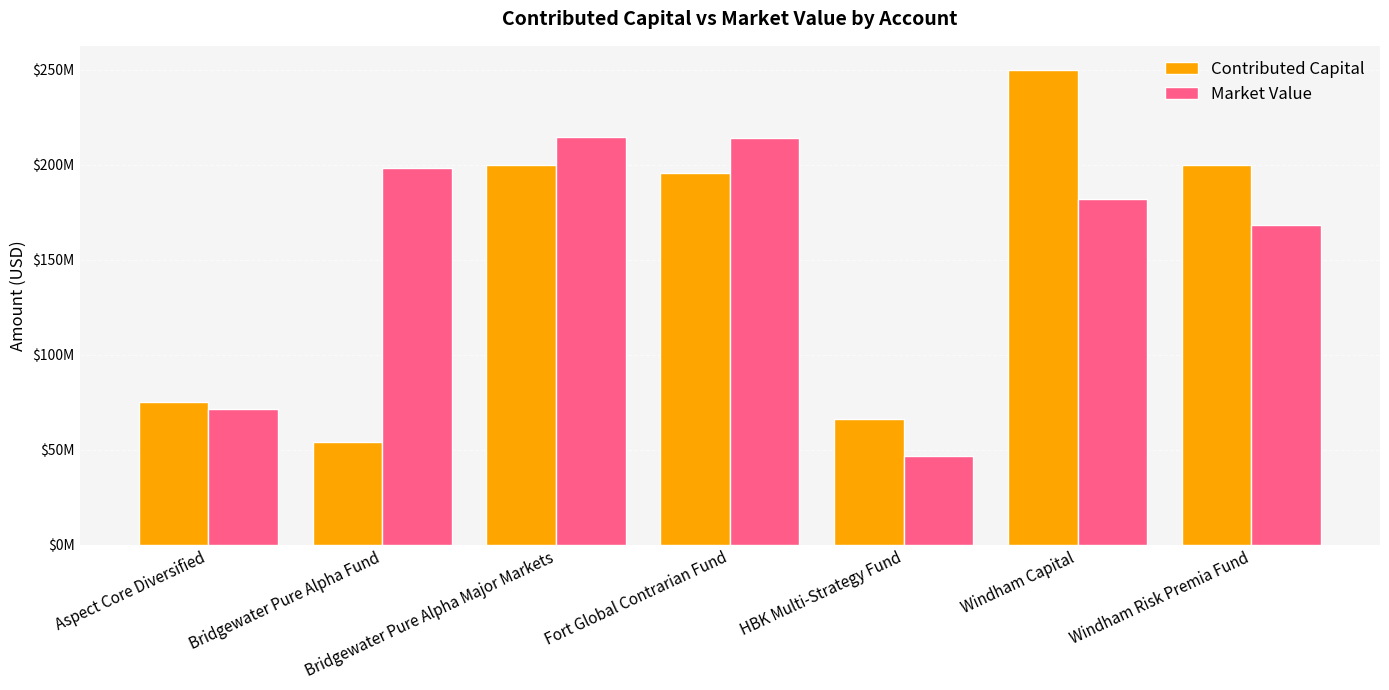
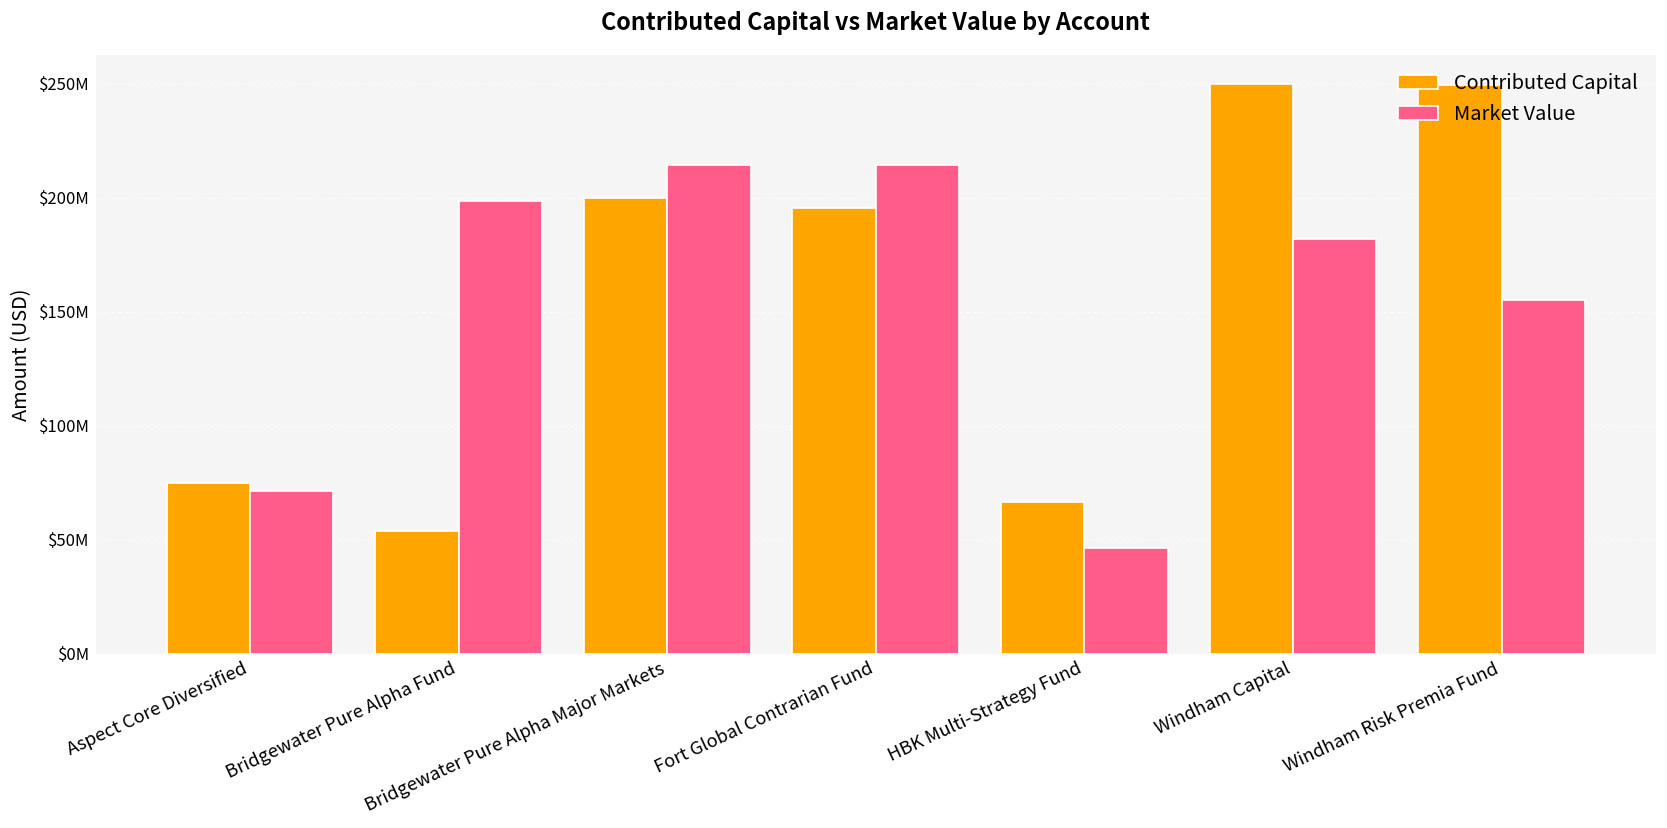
Contributed Capital, Windham Risk Premia Fund: $200000000 -> $249000000
Market Value, Windham Risk Premia Fund: $168000000 -> $155000000
